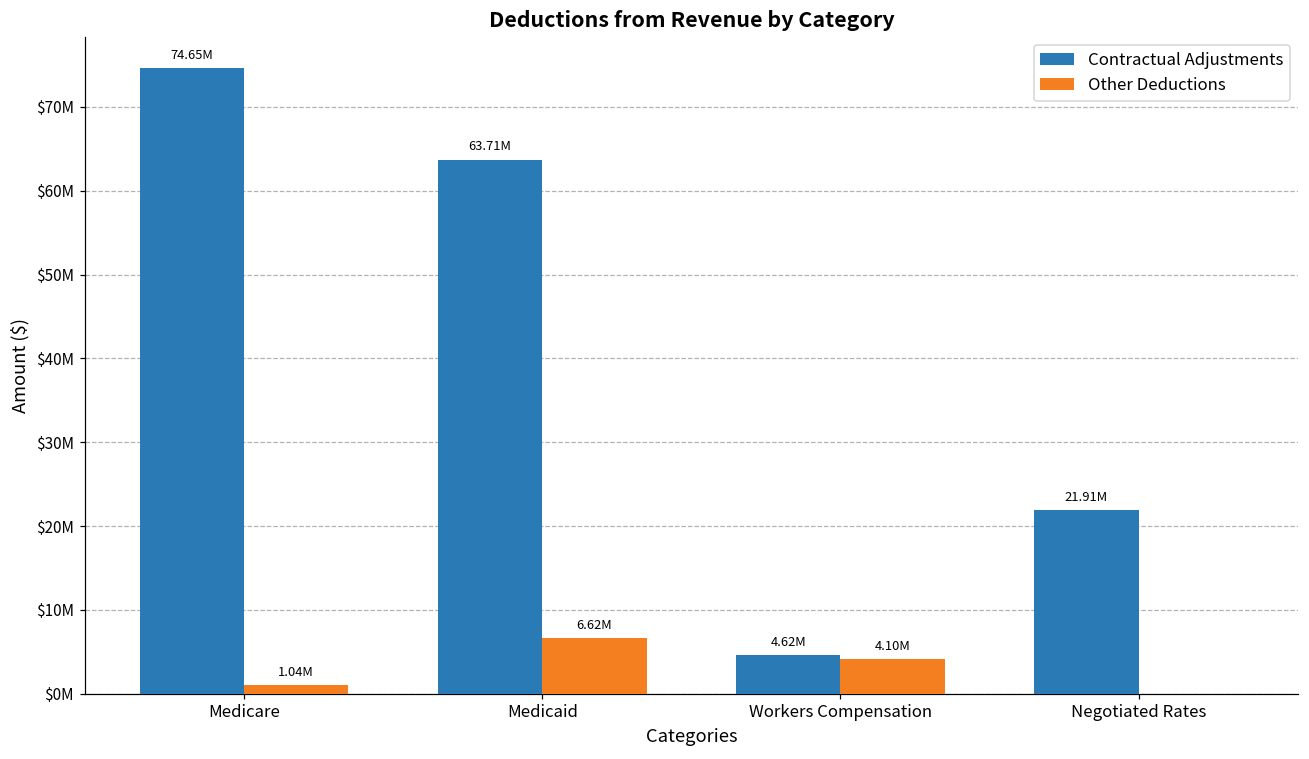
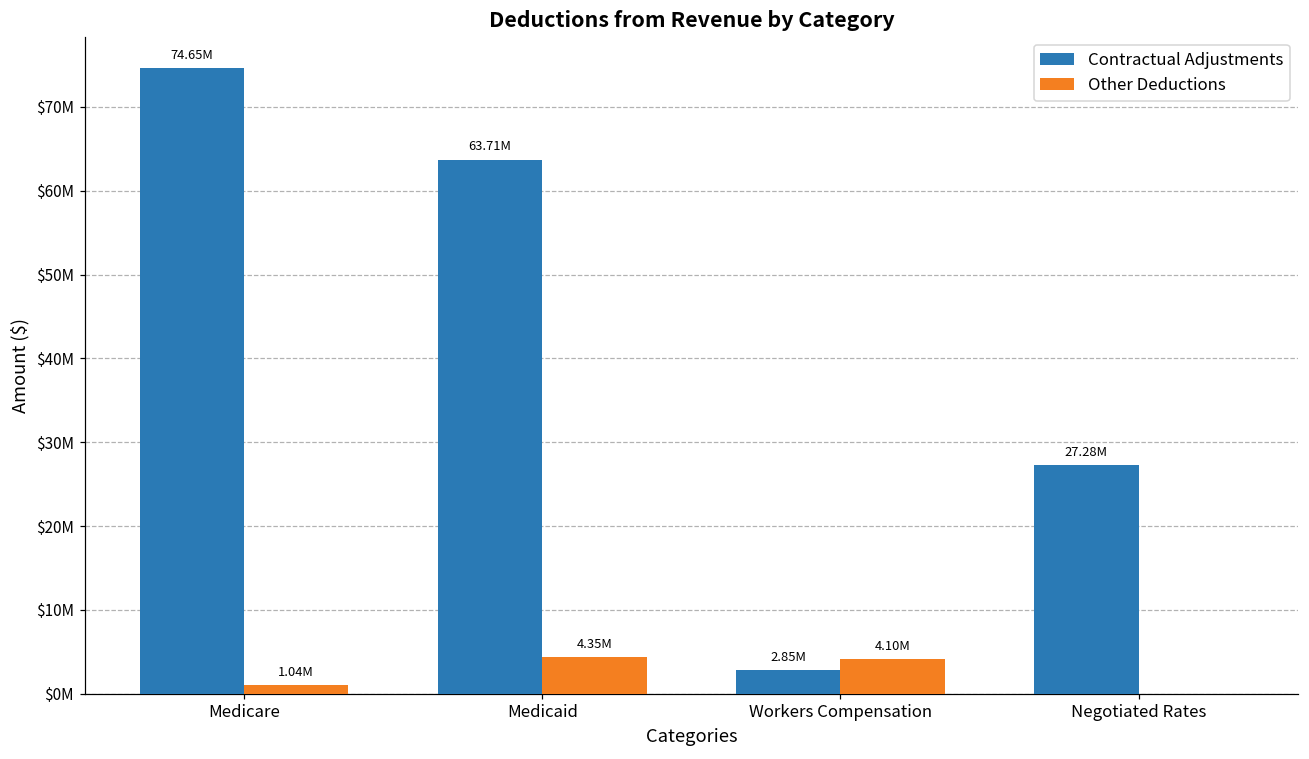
Other Deductions, Medicaid: 6.62M -> 4.35M
Contractual Adjustments, Workers Compensation: 4.62M -> 2.85M
Contractual Adjustments, Negotiated Rates: 21.91M -> 27.28M
